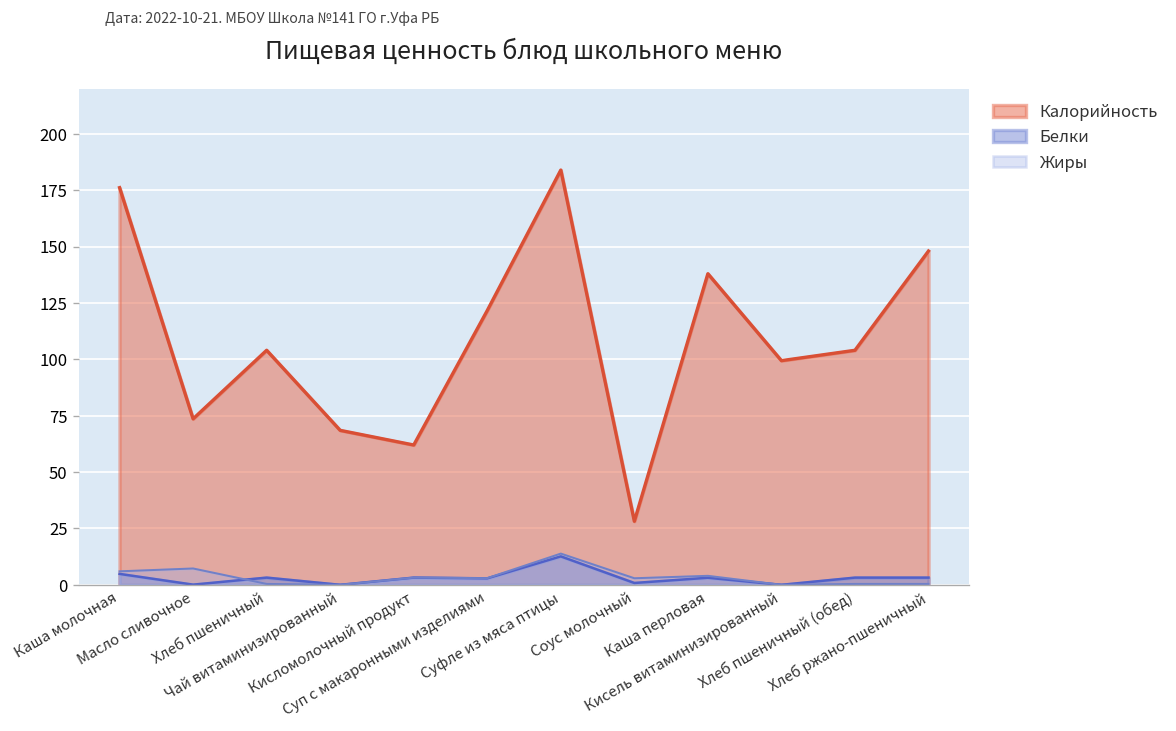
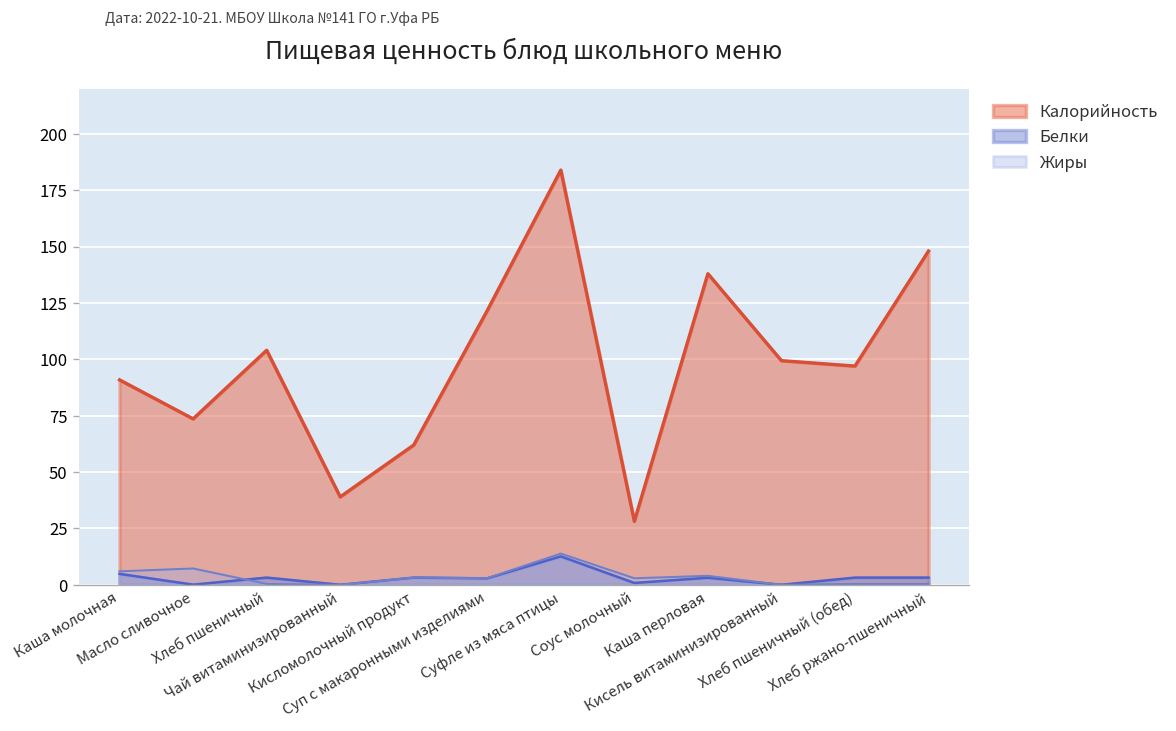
Калорийность, Каша молочная: 176 -> 91
Калорийность, Чай витаминизированный: 69 -> 39
Калорийность, Хлеб пшеничный (обед): 104 -> 97
